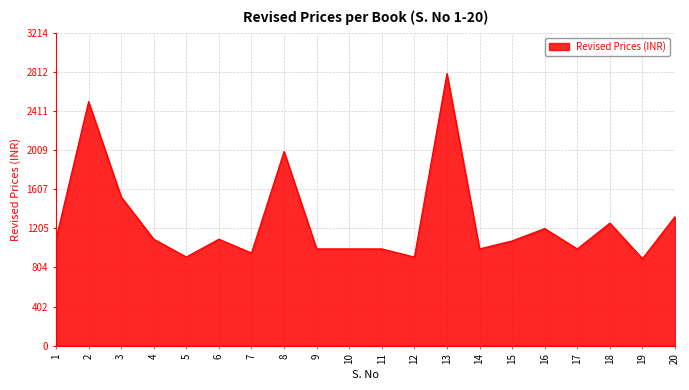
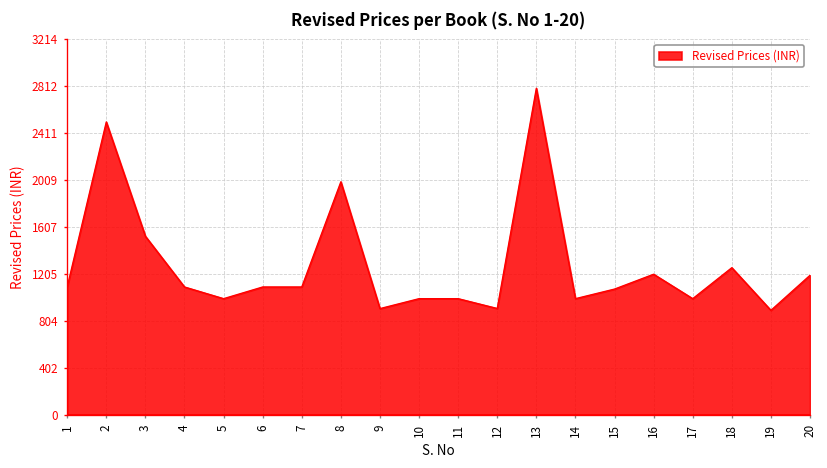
5: 900 -> 1000
7: 1000 -> 1100
9: 1000 -> 900
20: 1300 -> 1200
